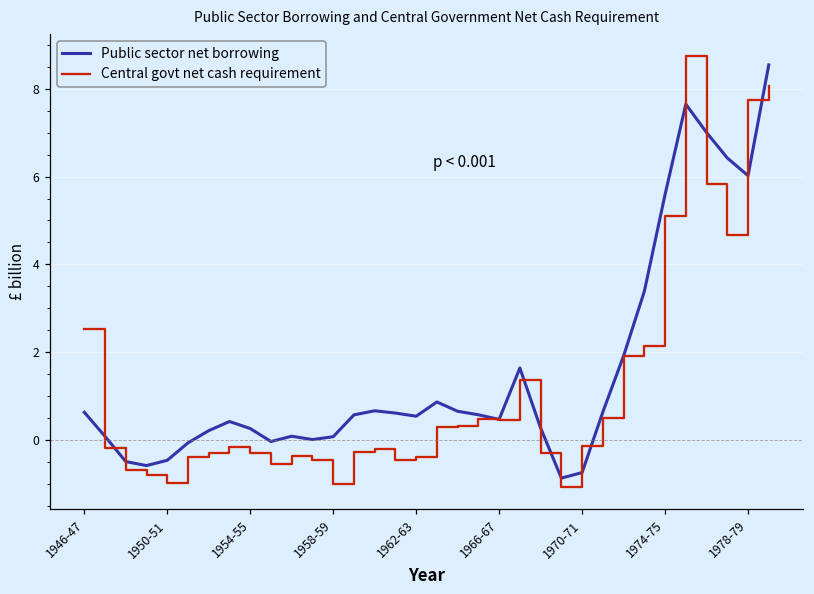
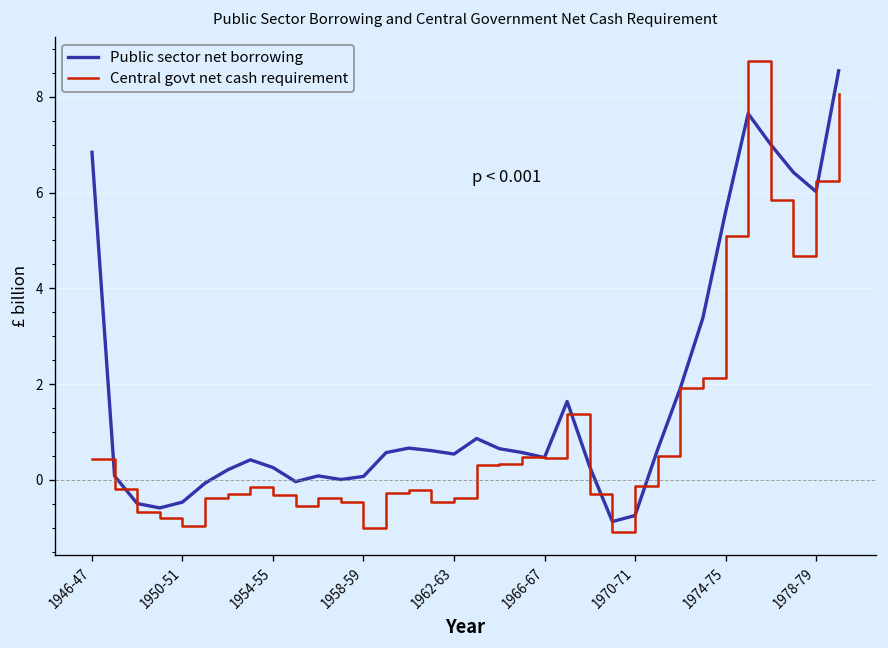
Public sector net borrowing, 1946-47: 0.6 -> 6.8
Central govt net cash requirement, 1946-47: 2.5 -> 0.4
Central govt net cash requirement, 1978-79: 7.8 -> 6.2
